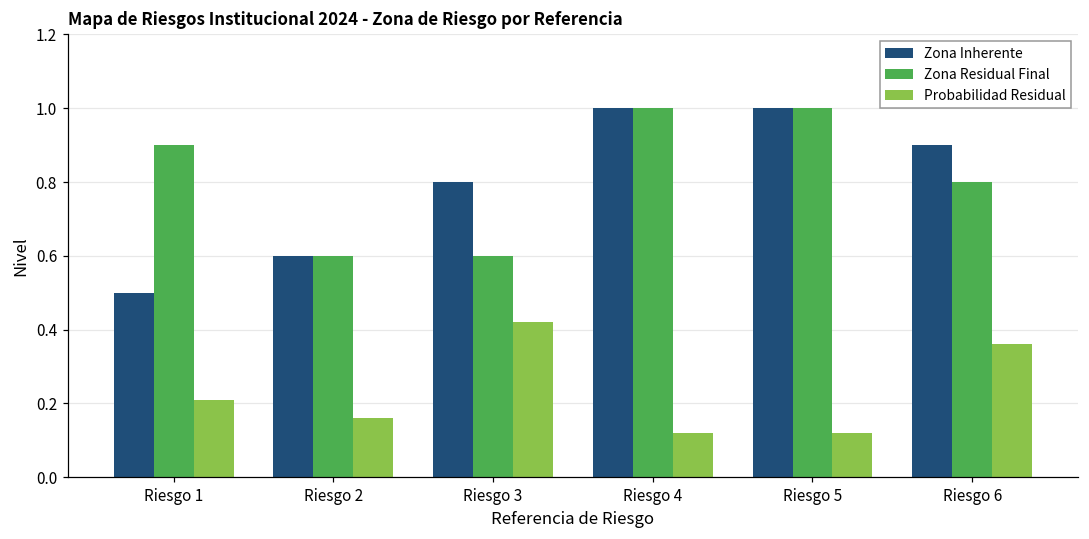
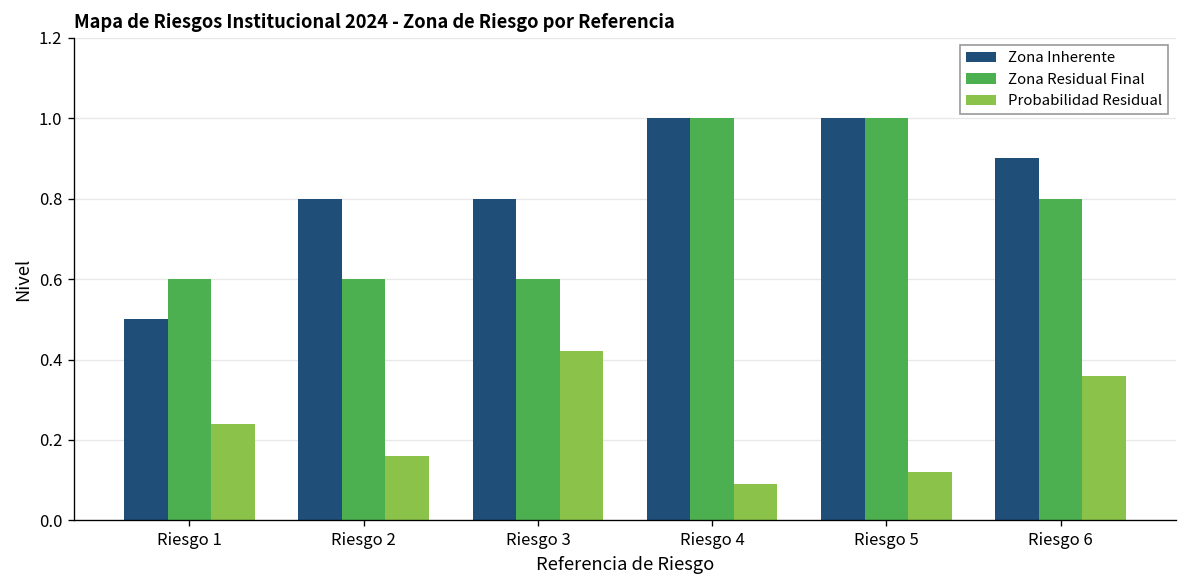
Zona Residual Final, Riesgo 1: 0.9 -> 0.6
Probabilidad Residual, Riesgo 1: 0.21 -> 0.24
Zona Inherente, Riesgo 2: 0.6 -> 0.8
Probabilidad Residual, Riesgo 4: 0.12 -> 0.09
